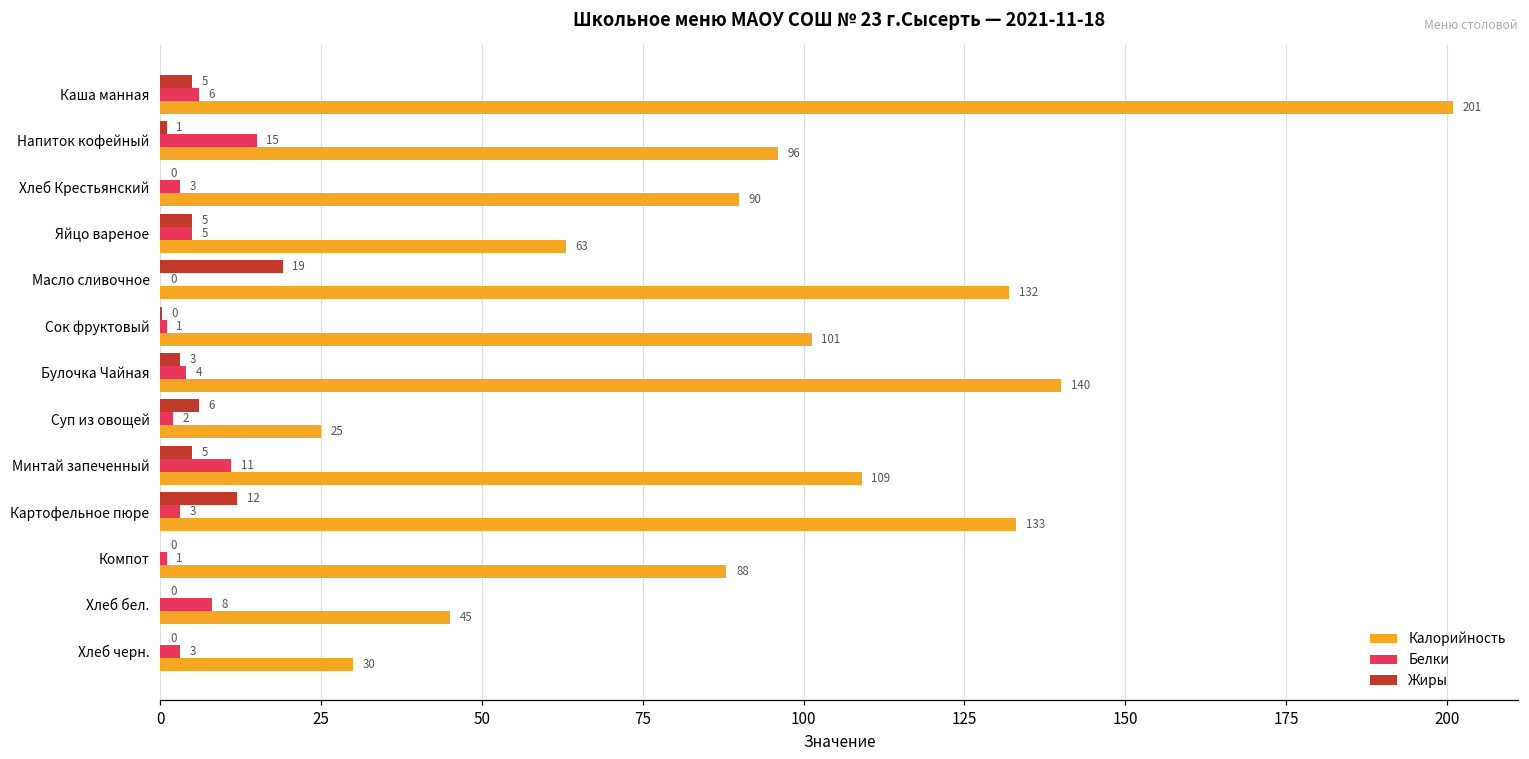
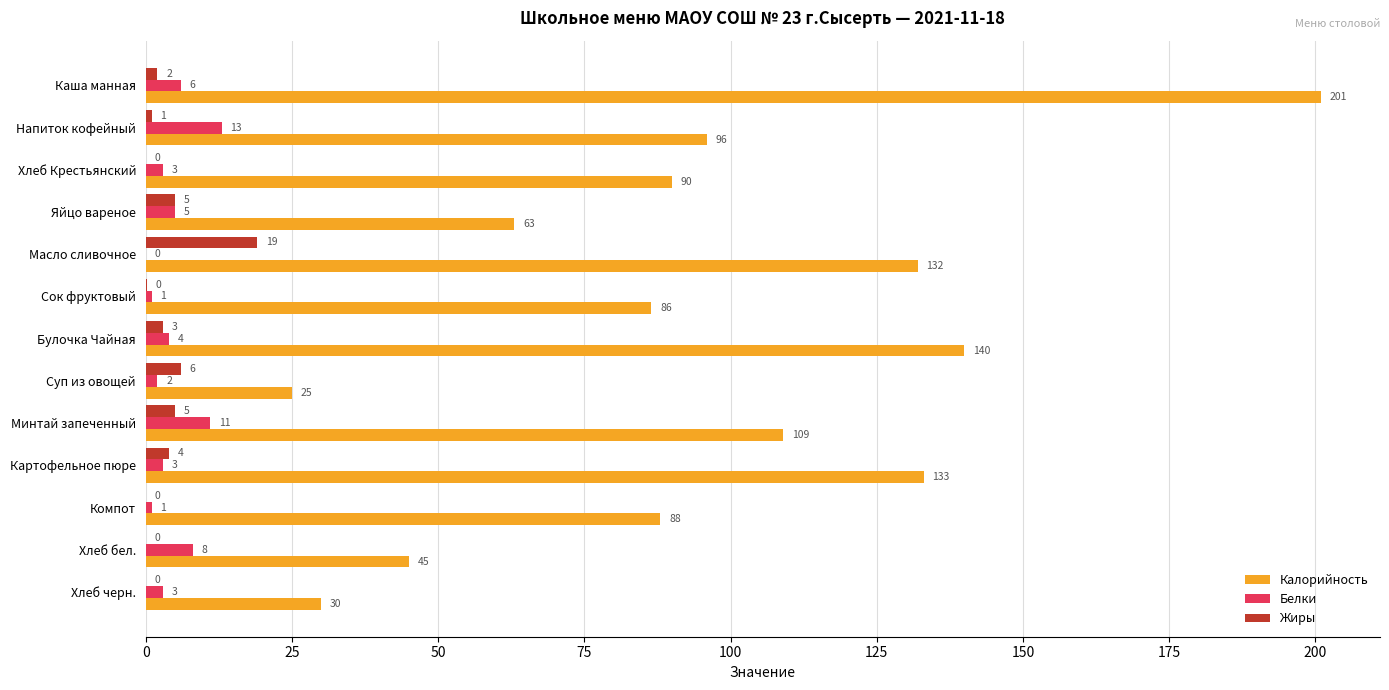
Жиры, Каша манная: 5 -> 2
Белки, Напиток кофейный: 15 -> 13
Калорийность, Сок фруктовый: 101 -> 86
Жиры, Картофельное пюре: 12 -> 4
